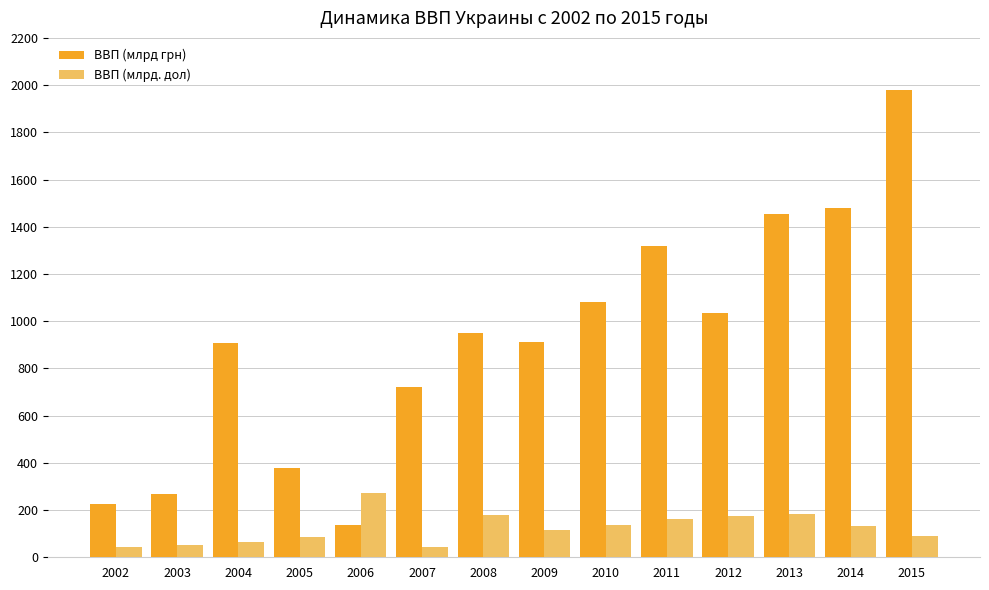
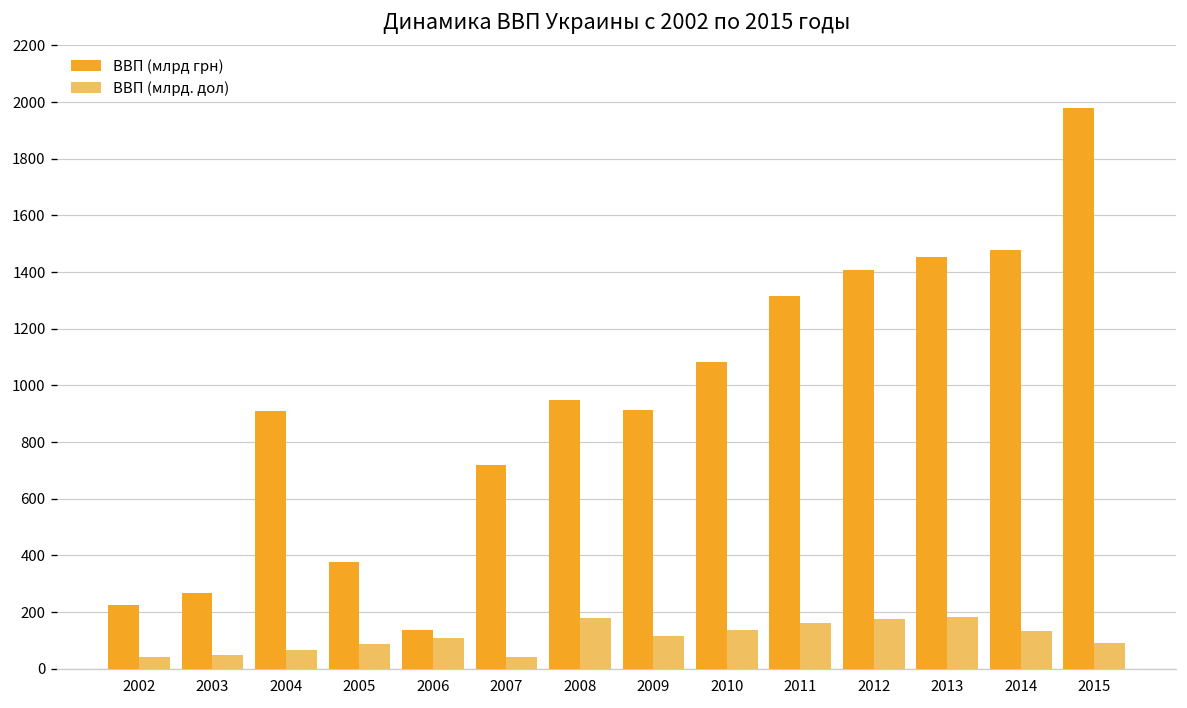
ВВП (млрд. дол), 2006: 270 -> 110
ВВП (млрд грн), 2012: 1040 -> 1410
